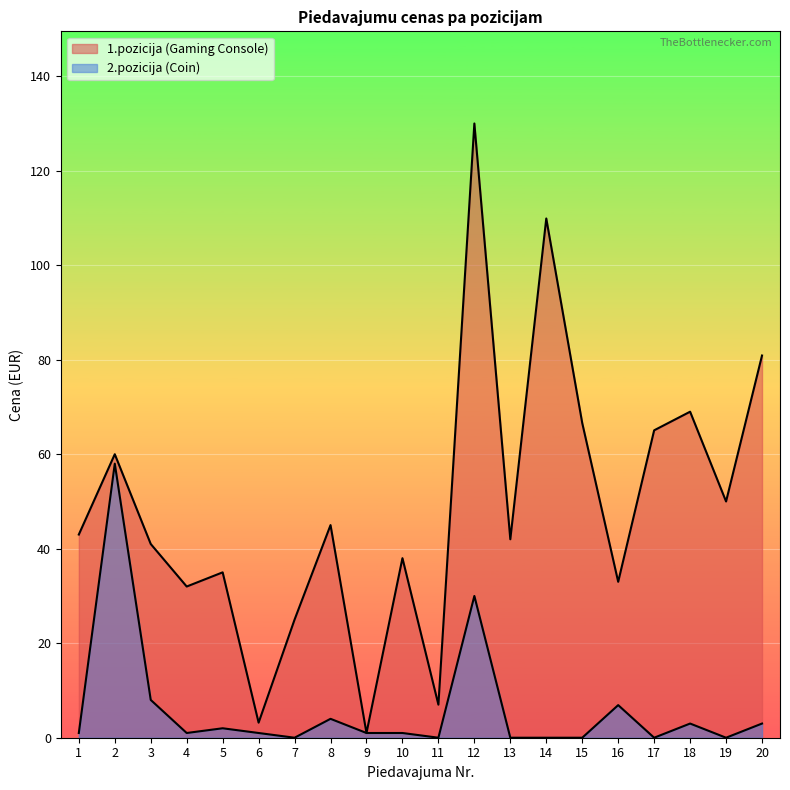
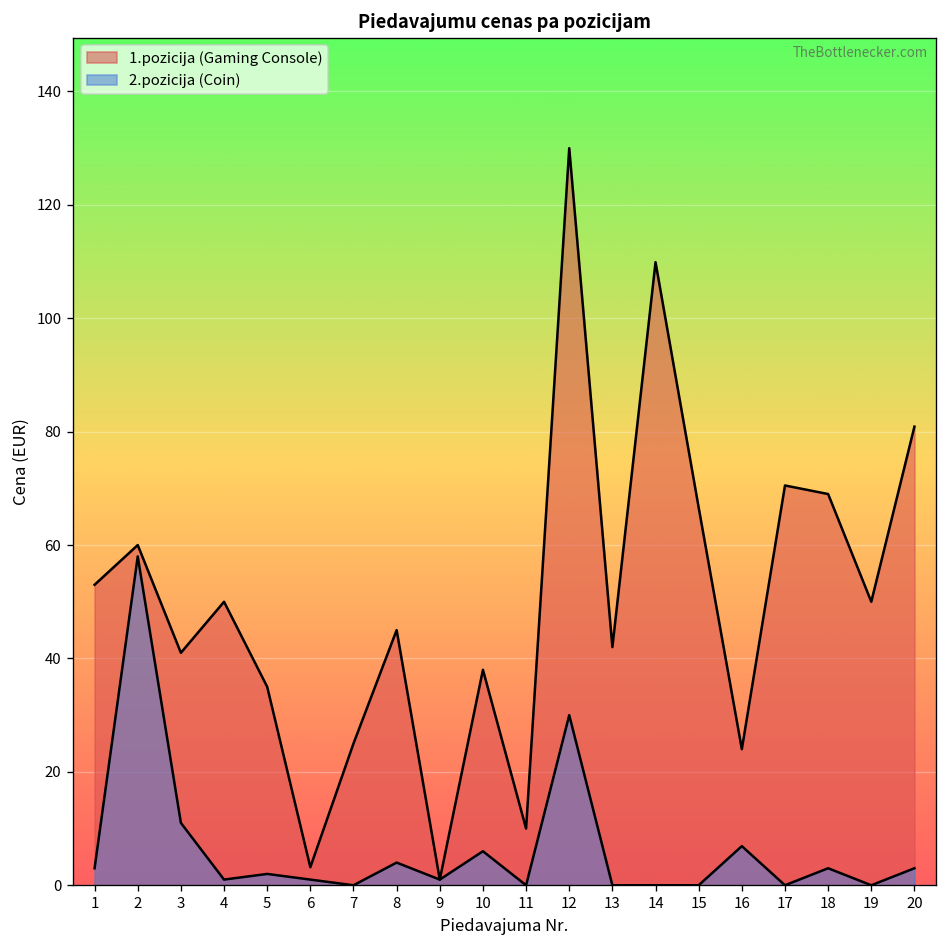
1.pozicija (Gaming Console), 1: 43 -> 53
2.pozicija (Coin), 1: 1 -> 3
2.pozicija (Coin), 3: 8 -> 11
1.pozicija (Gaming Console), 4: 32 -> 50
2.pozicija (Coin), 10: 1 -> 6
1.pozicija (Gaming Console), 11: 7 -> 10
1.pozicija (Gaming Console), 16: 33 -> 24
1.pozicija (Gaming Console), 17: 65 -> 71
